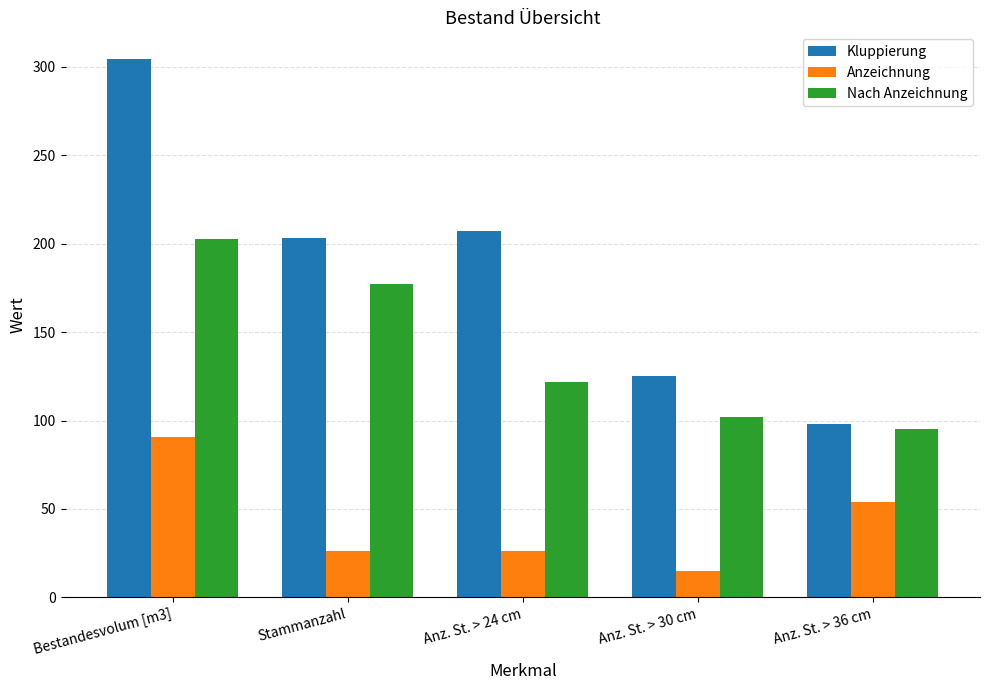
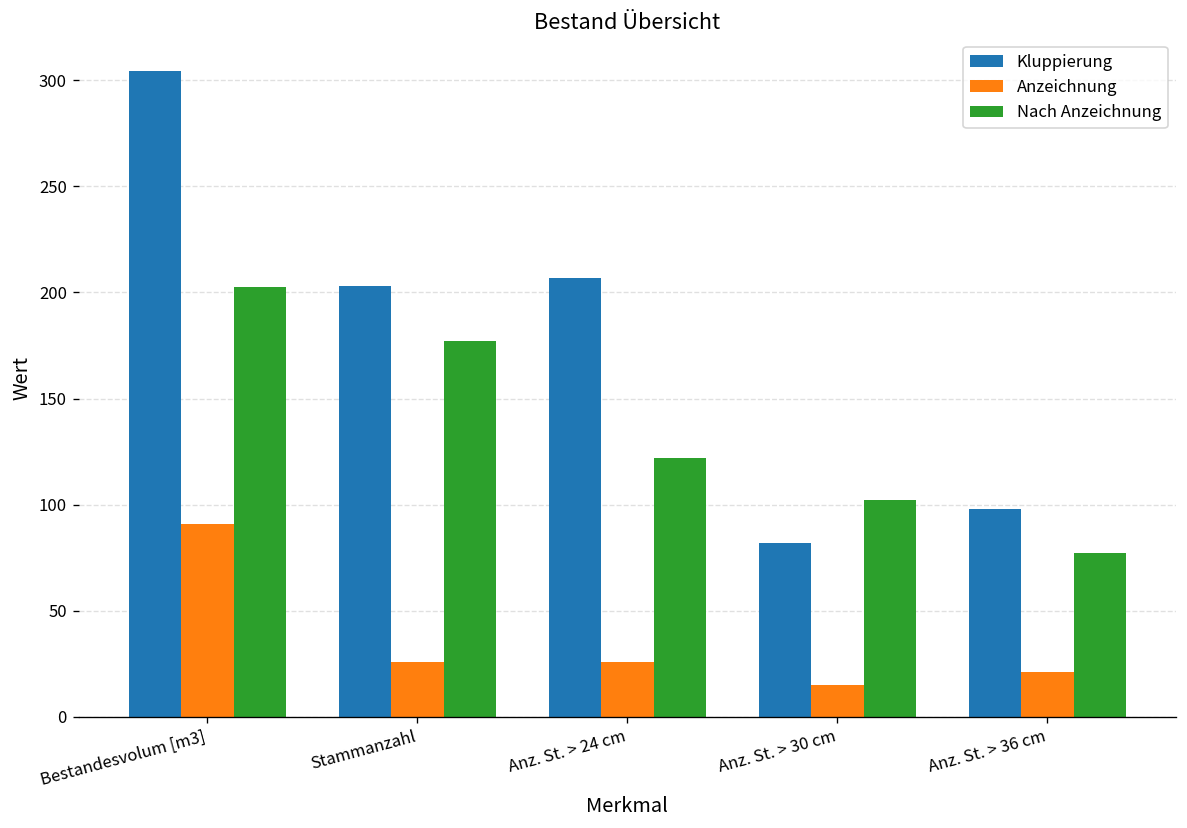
Kluppierung, Anz. St. > 30 cm: 125 -> 82
Anzeichnung, Anz. St. > 36 cm: 54 -> 21
Nach Anzeichnung, Anz. St. > 36 cm: 95 -> 77
